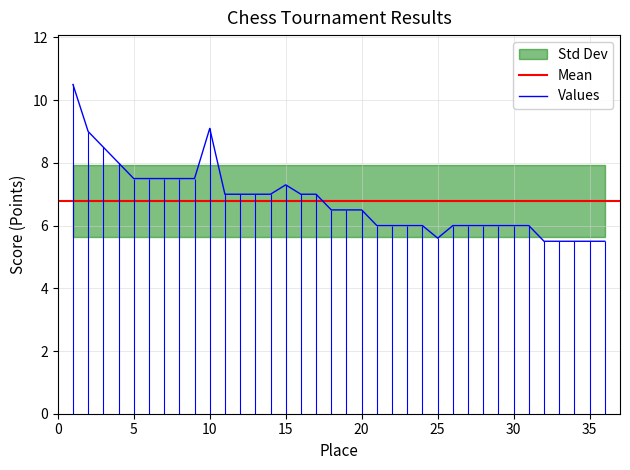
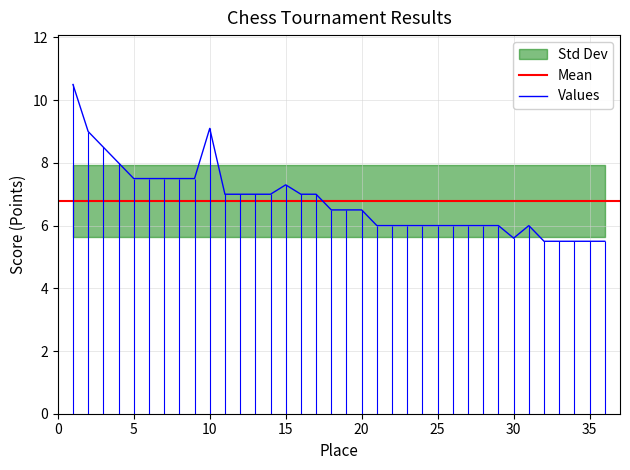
Values, 25: 5.6 -> 6.0
Values, 30: 6.0 -> 5.6
